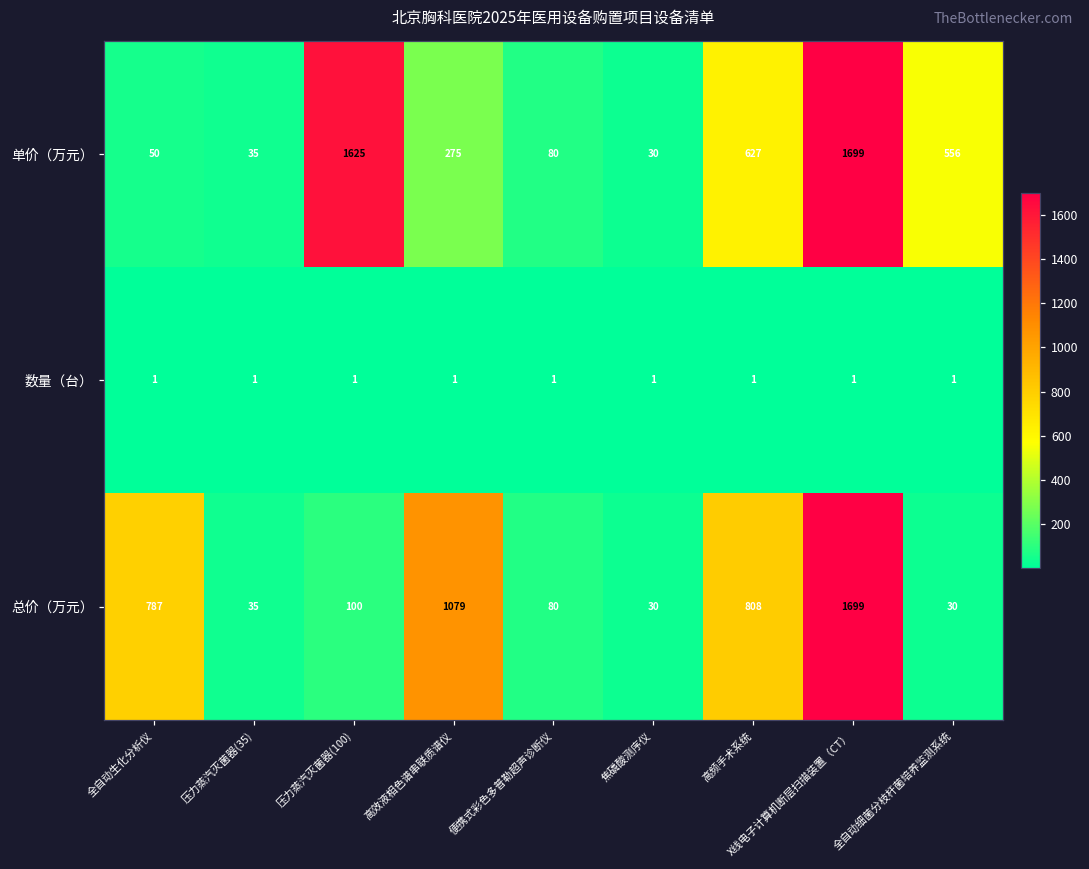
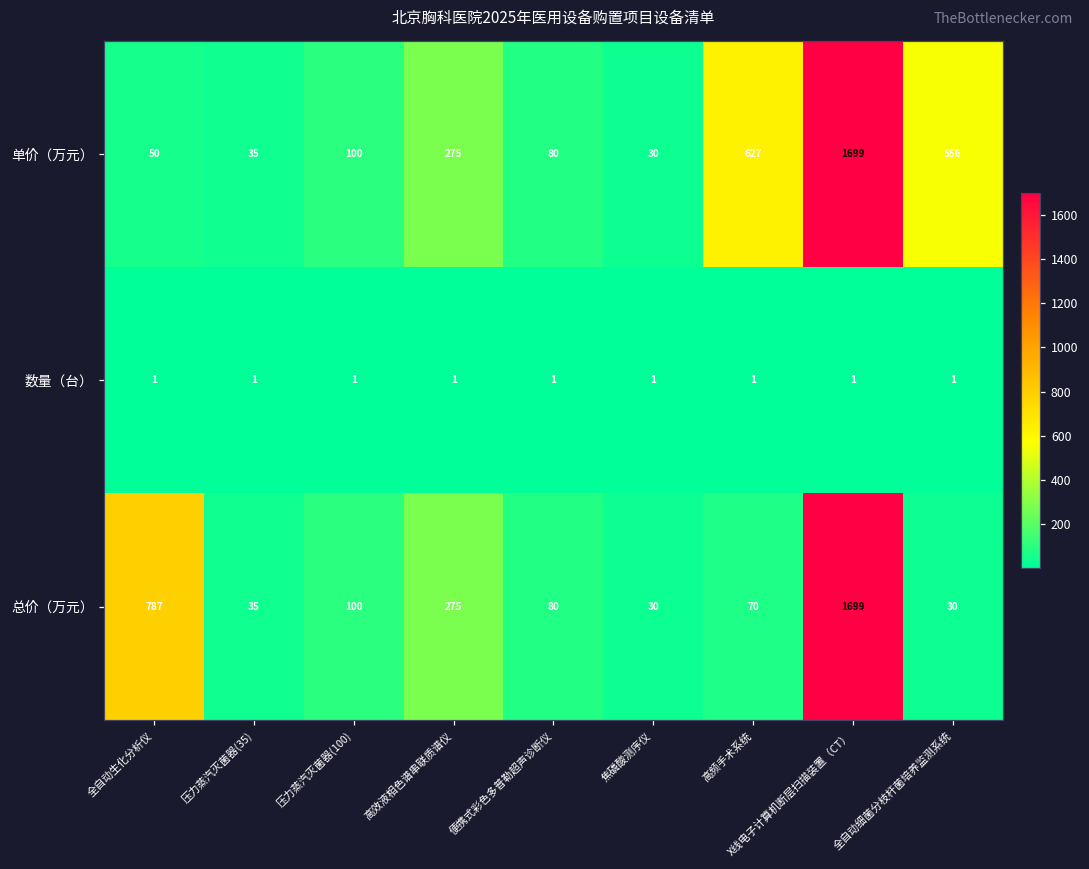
单价（万元）, 压力蒸汽灭菌器(100): 1625 -> 100
总价（万元）, 高效液相色谱串联质谱仪: 1079 -> 275
总价（万元）, 高频手术系统: 808 -> 70
